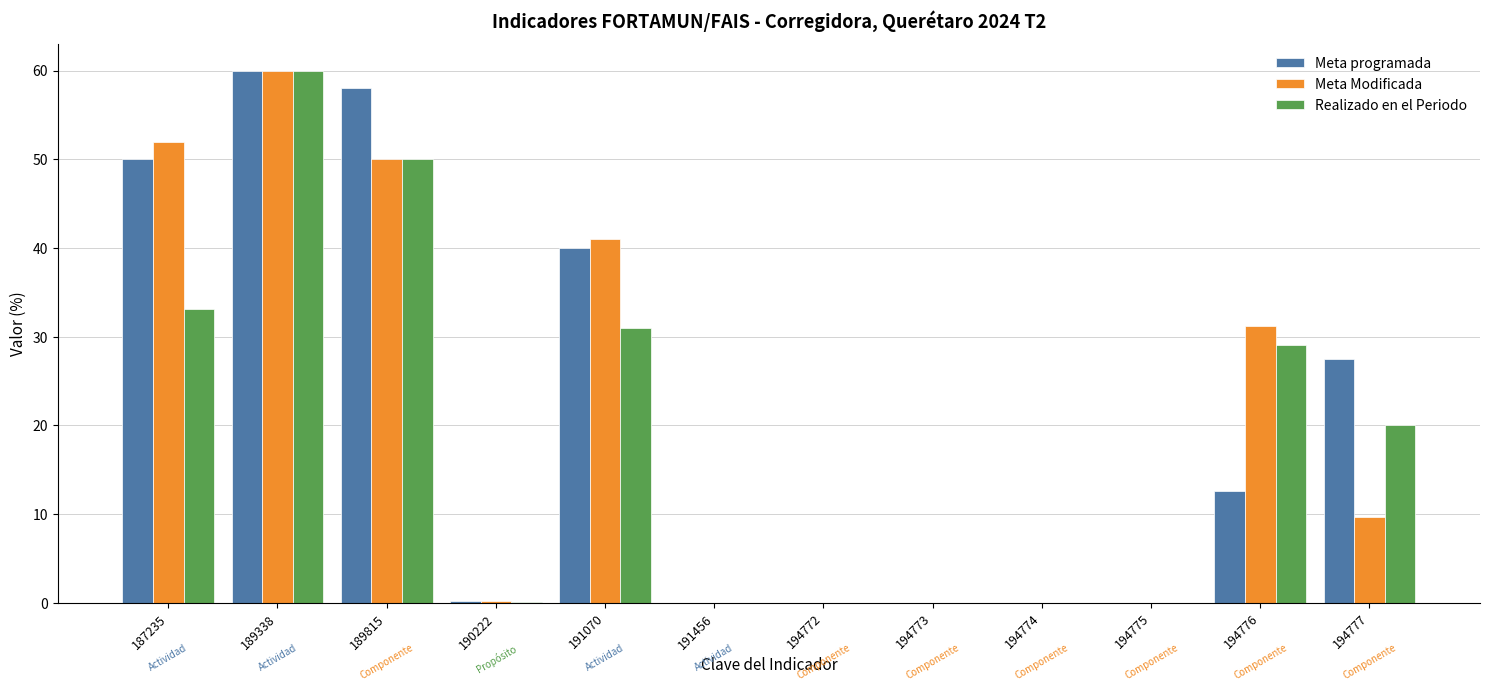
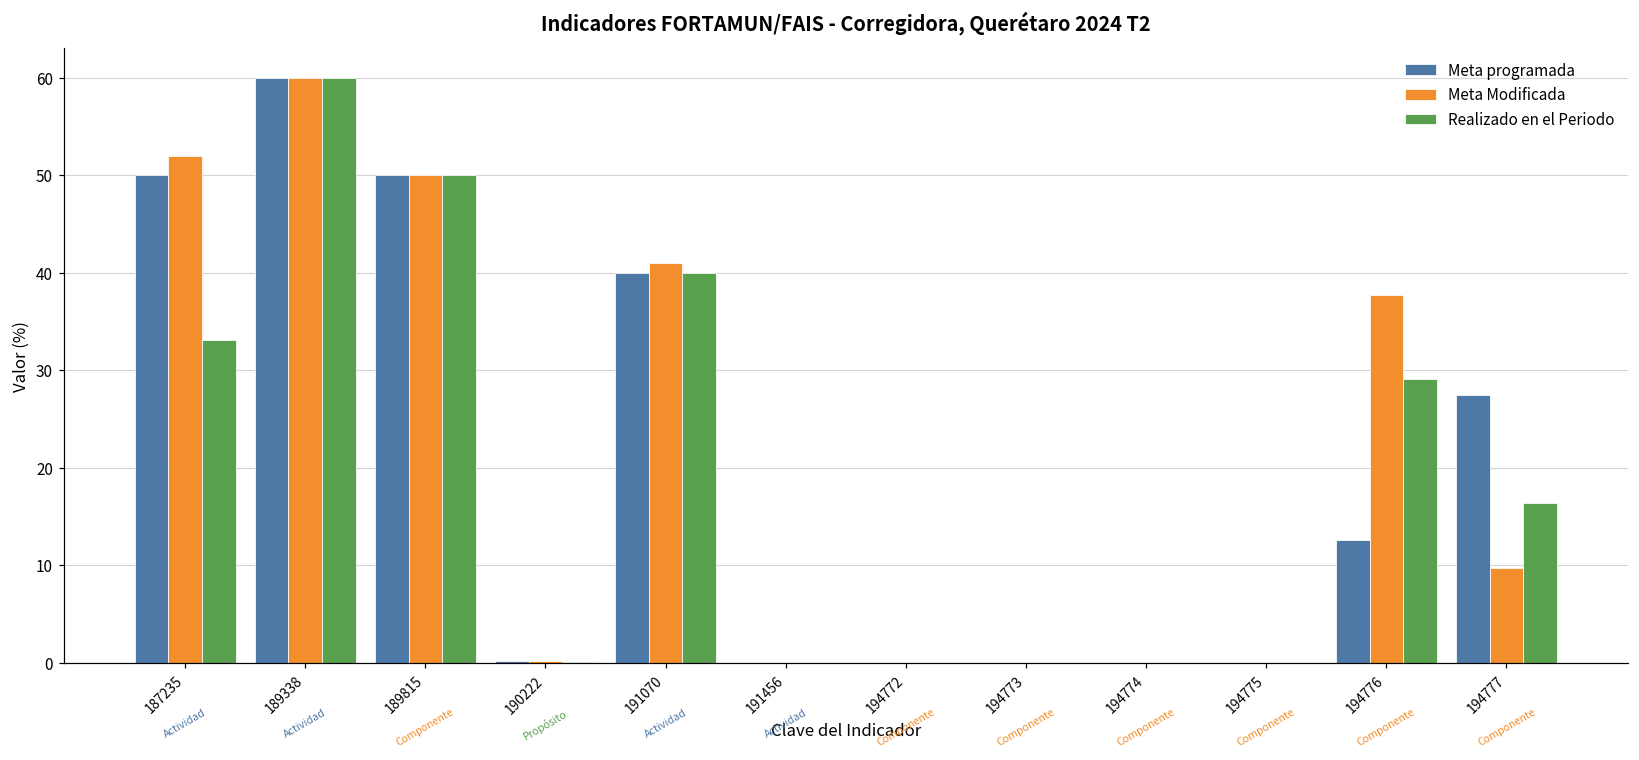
Meta programada, 189815: 58 -> 50
Realizado en el Periodo, 191070: 31 -> 40
Meta Modificada, 194776: 31 -> 38
Realizado en el Periodo, 194777: 20 -> 16
